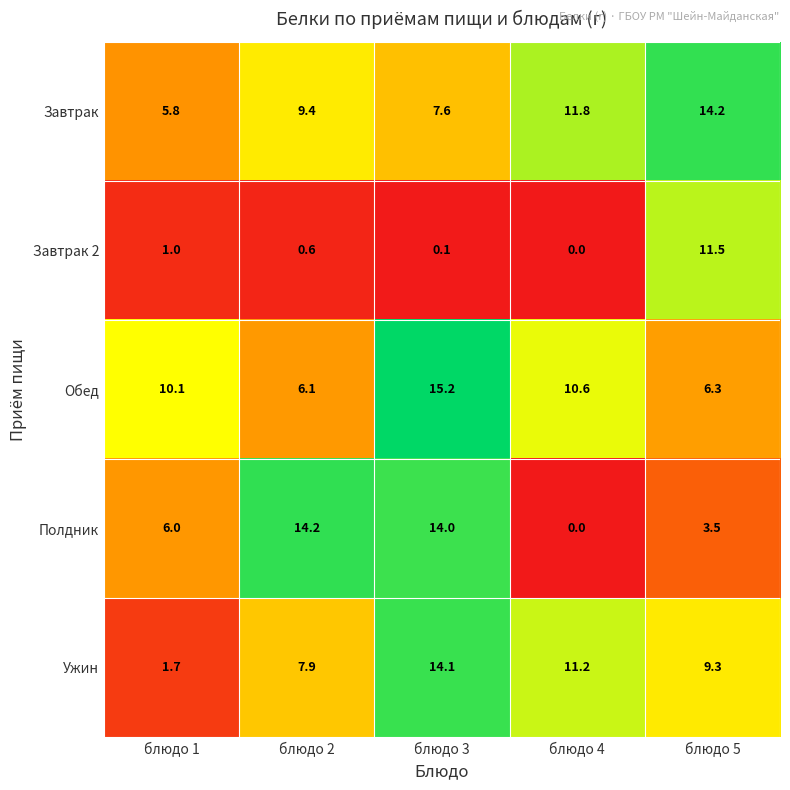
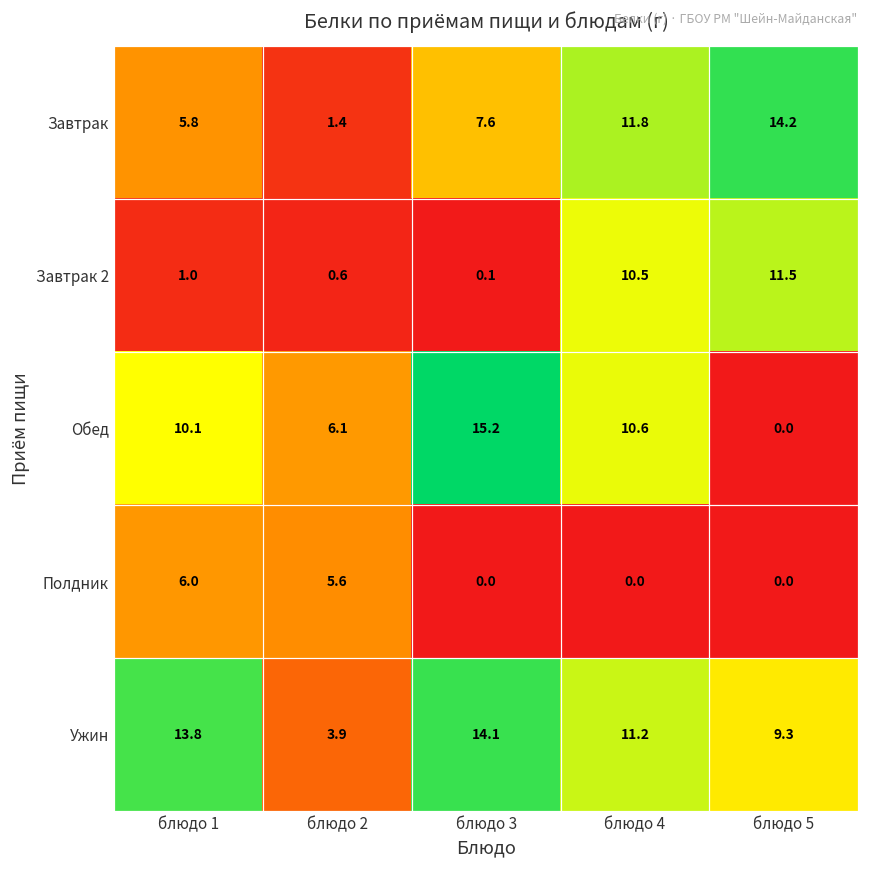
Завтрак, блюдо 2: 9.4 -> 1.4
Завтрак 2, блюдо 4: 0.0 -> 10.5
Обед, блюдо 5: 6.3 -> 0.0
Полдник, блюдо 2: 14.2 -> 5.6
Полдник, блюдо 3: 14.0 -> 0.0
Полдник, блюдо 5: 3.5 -> 0.0
Ужин, блюдо 1: 1.7 -> 13.8
Ужин, блюдо 2: 7.9 -> 3.9
